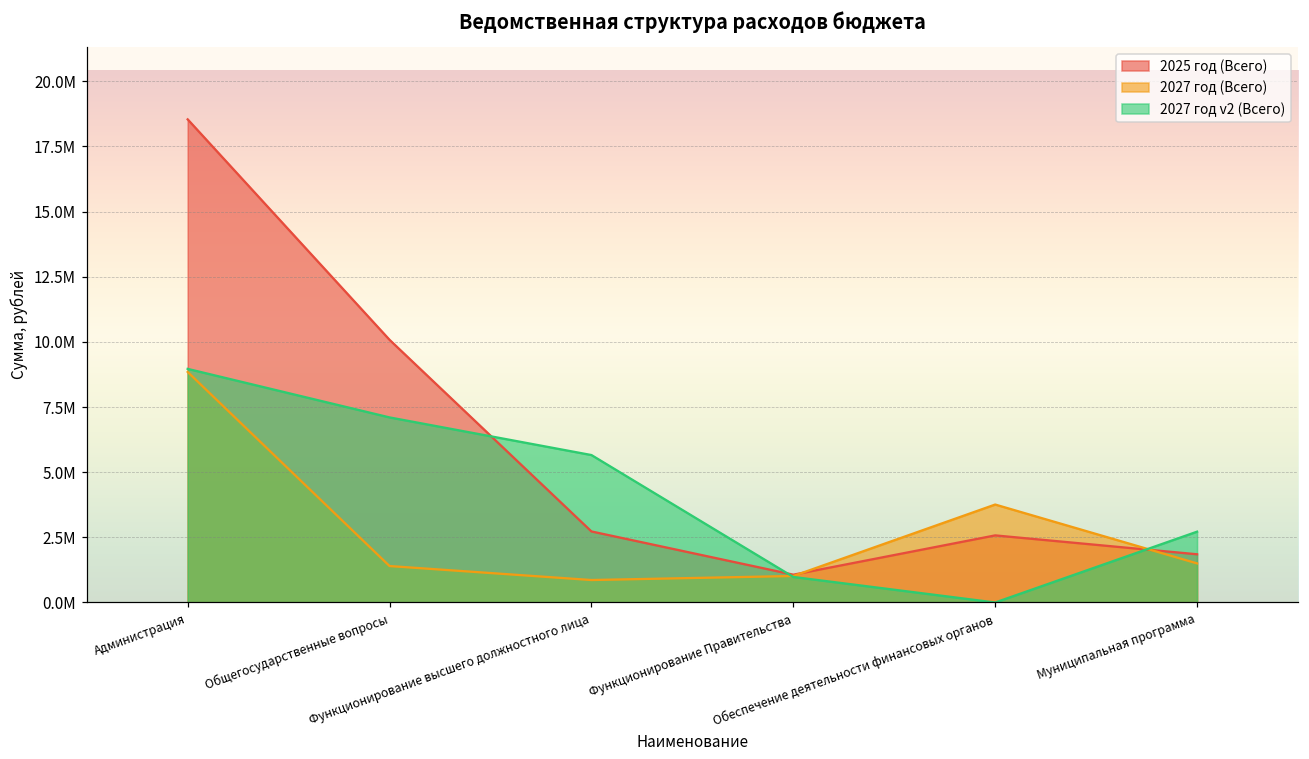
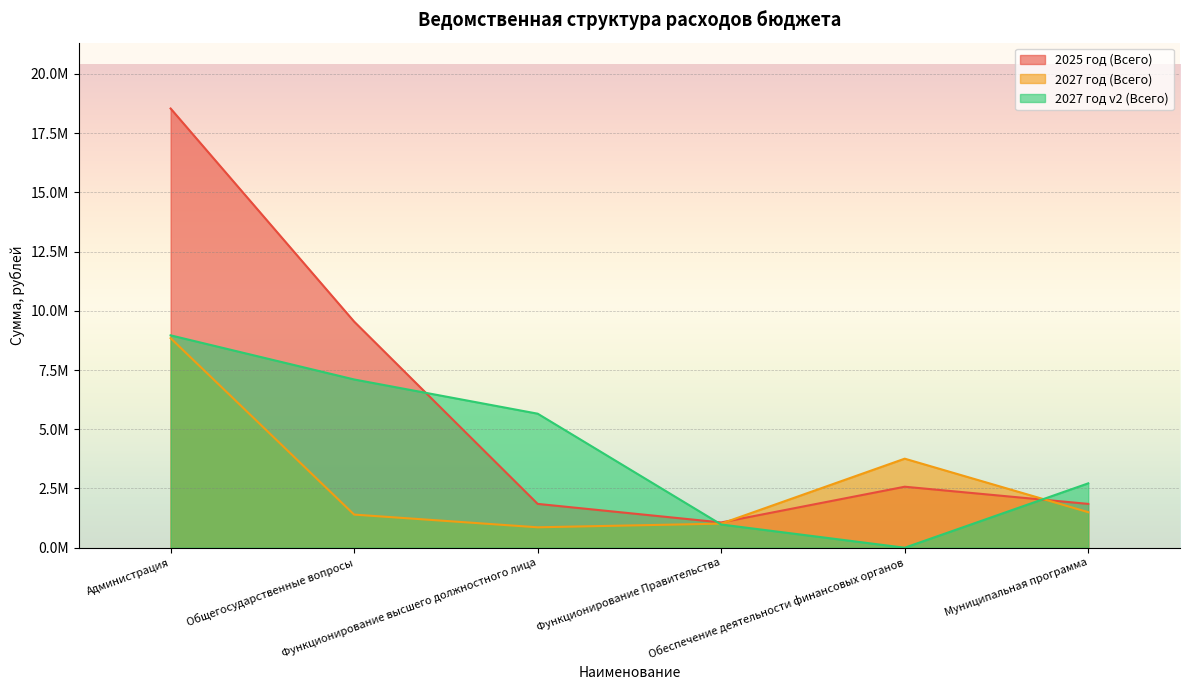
2025 год (Всего), Общегосударственные вопросы: 10100000 -> 9500000
2025 год (Всего), Функционирование высшего должностного лица: 2700000 -> 1900000
